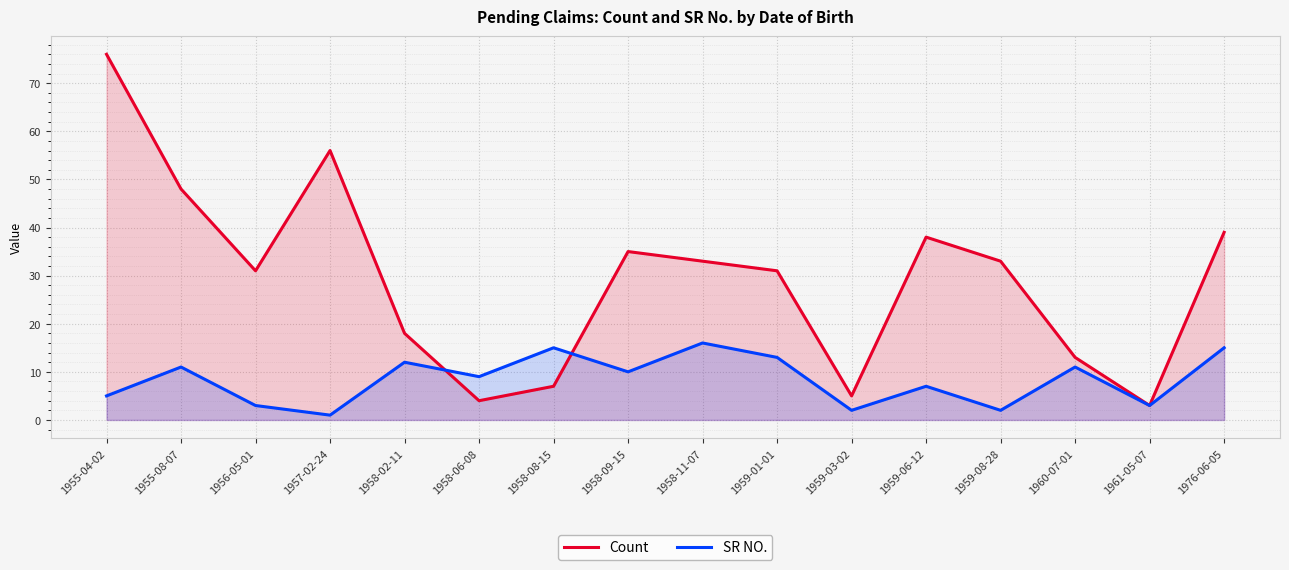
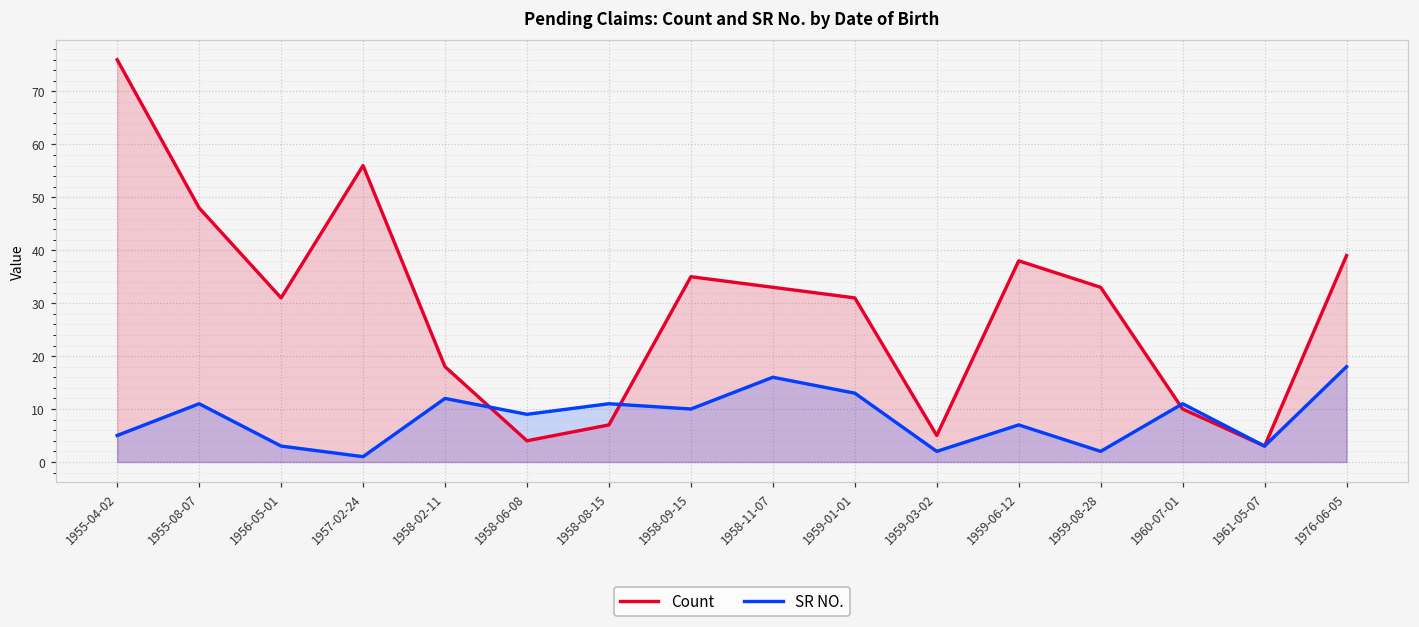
SR NO., 1958-08-15: 15 -> 11
Count, 1960-07-01: 13 -> 10
SR NO., 1976-06-05: 15 -> 18
